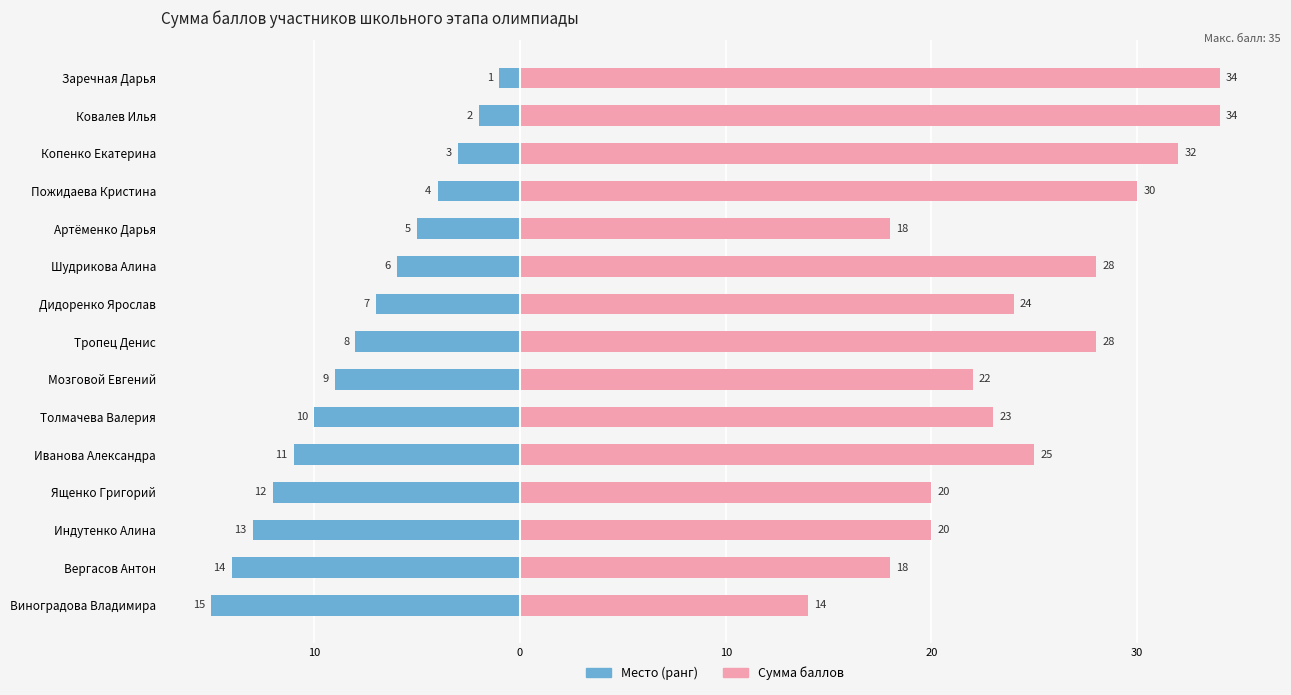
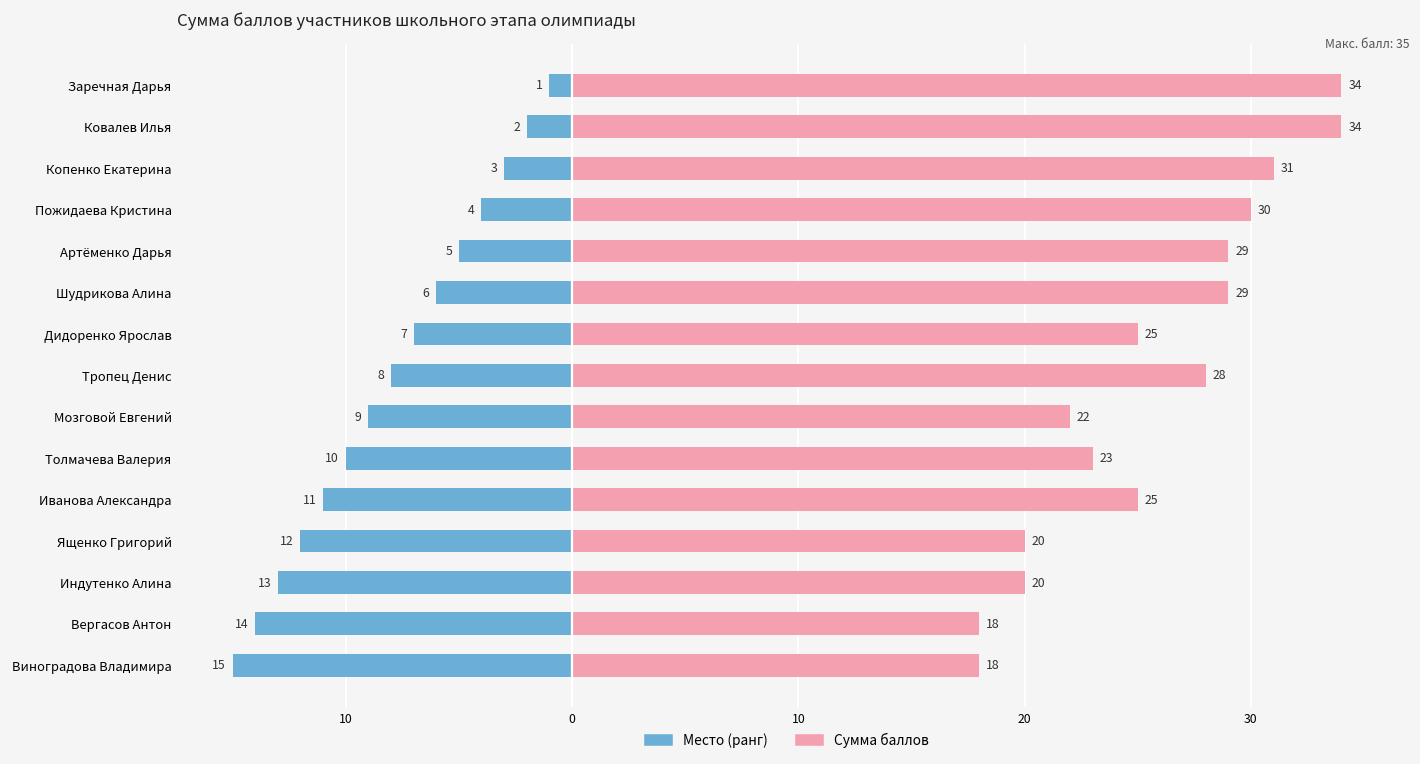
Сумма баллов, Копенко Екатерина: 32 -> 31
Сумма баллов, Артёменко Дарья: 18 -> 29
Сумма баллов, Шудрикова Алина: 28 -> 29
Сумма баллов, Дидоренко Ярослав: 24 -> 25
Сумма баллов, Виноградова Владимира: 14 -> 18
